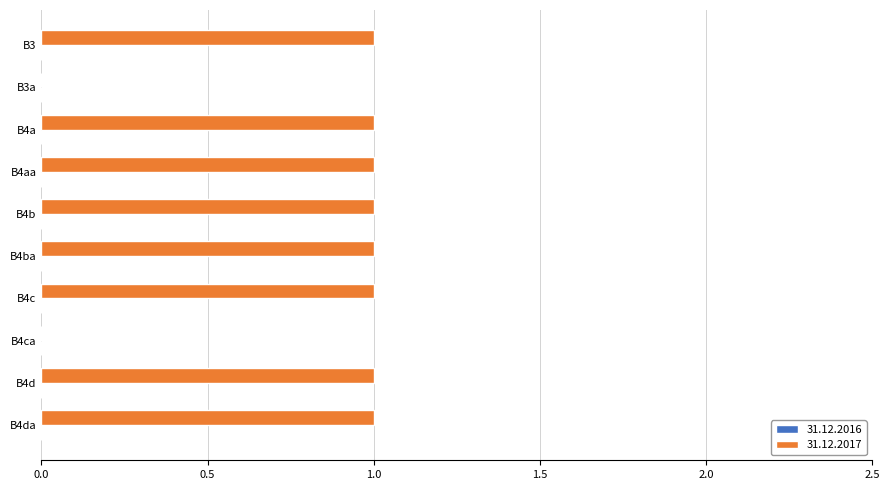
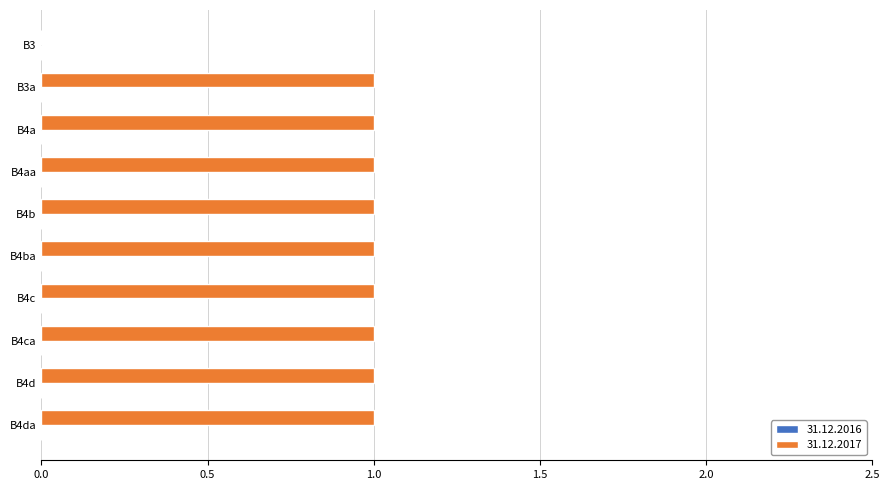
31.12.2017, B3: 1 -> 0
31.12.2017, B3a: 0 -> 1
31.12.2017, B4ca: 0 -> 1
